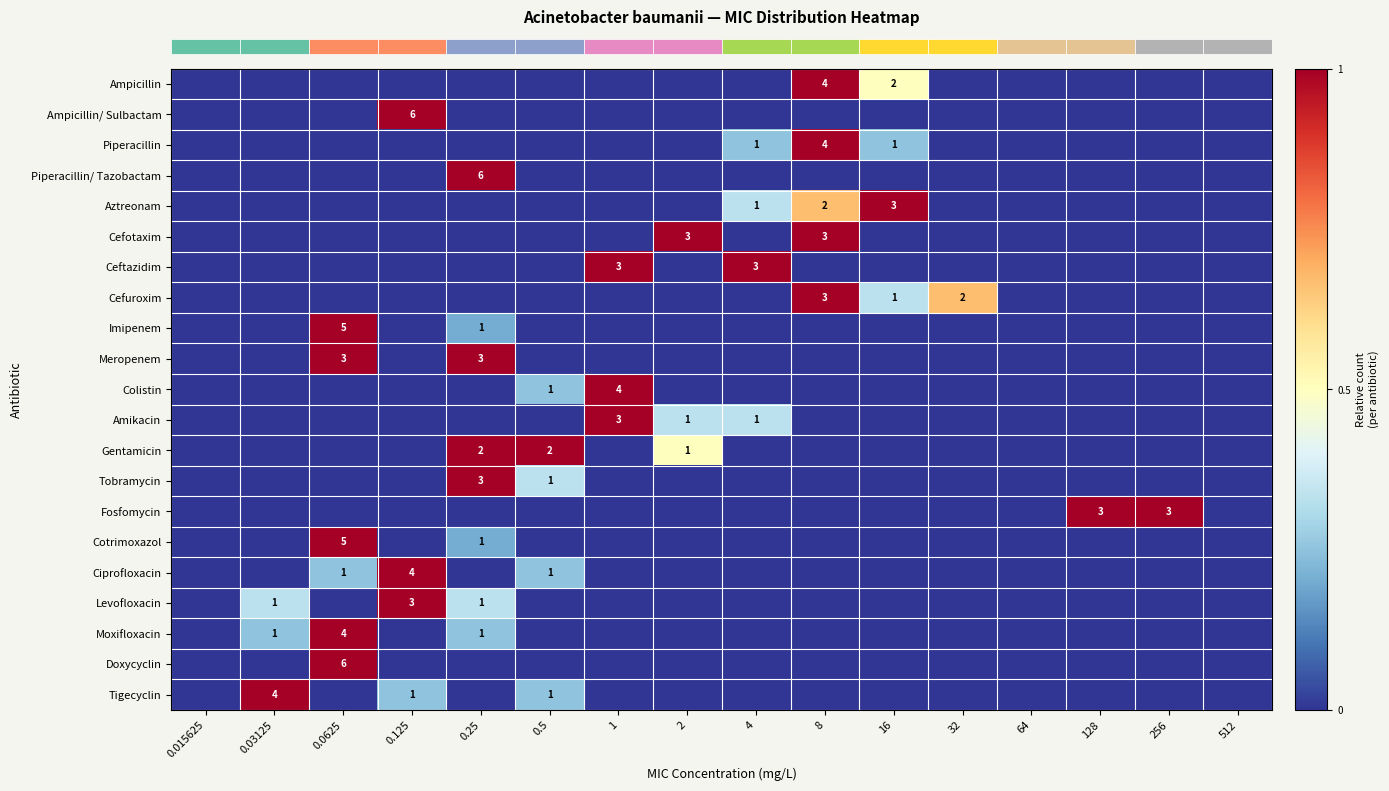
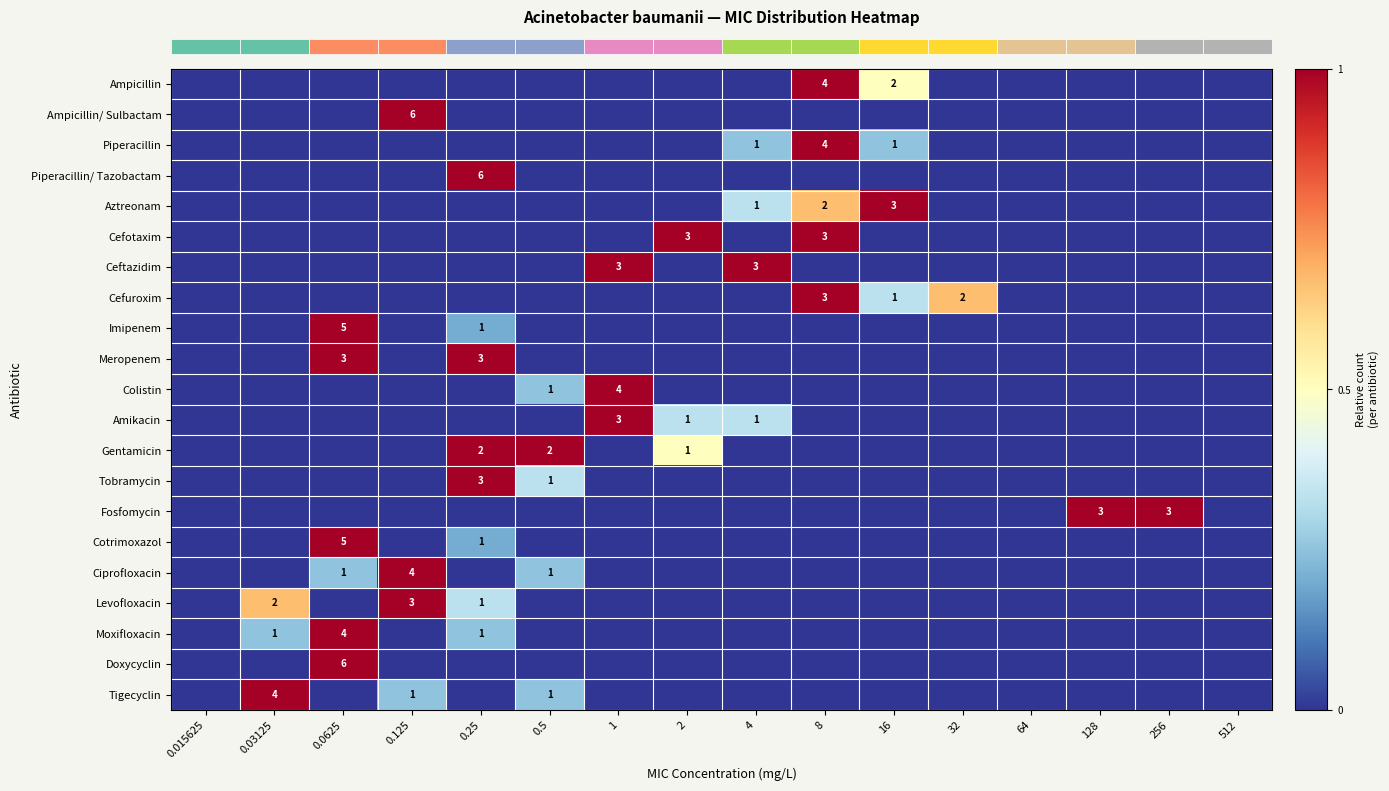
Levofloxacin, 0.03125: 1 -> 2
